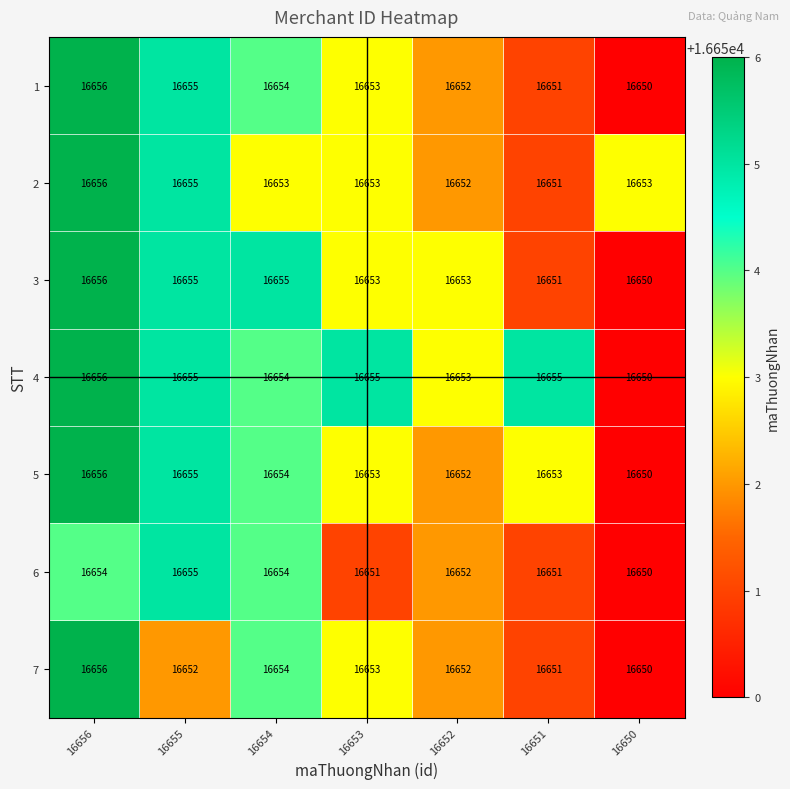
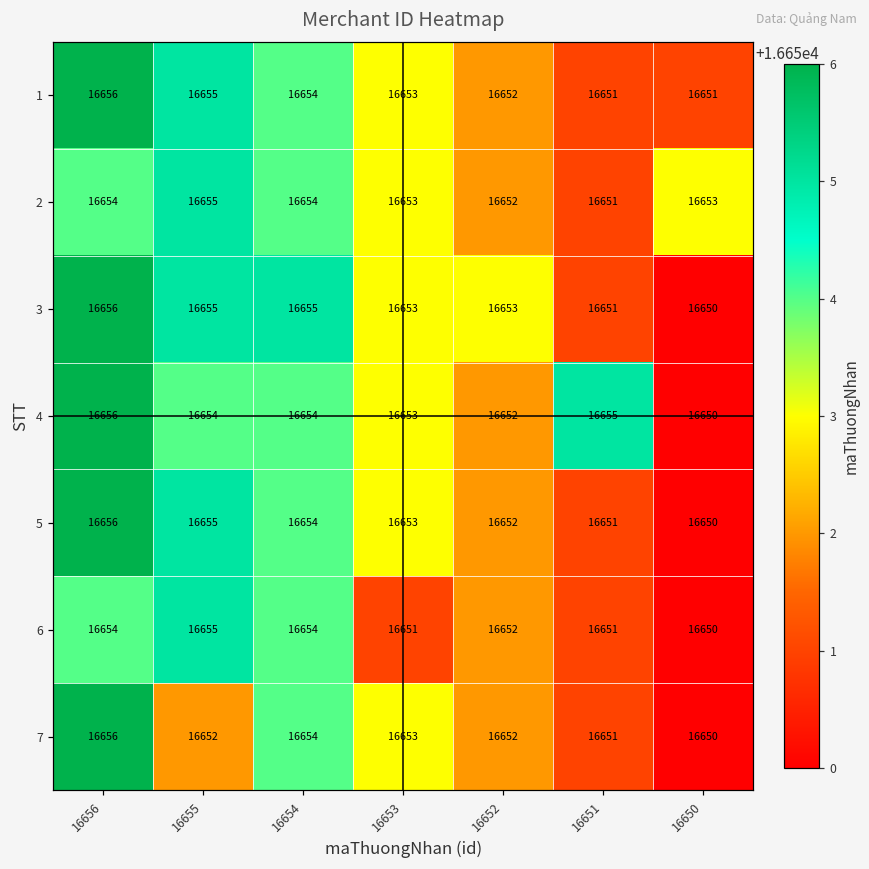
1, 16650: 16650 -> 16651
2, 16656: 16656 -> 16654
2, 16654: 16653 -> 16654
4, 16655: 16655 -> 16654
4, 16653: 16655 -> 16653
4, 16652: 16653 -> 16652
5, 16651: 16653 -> 16651
